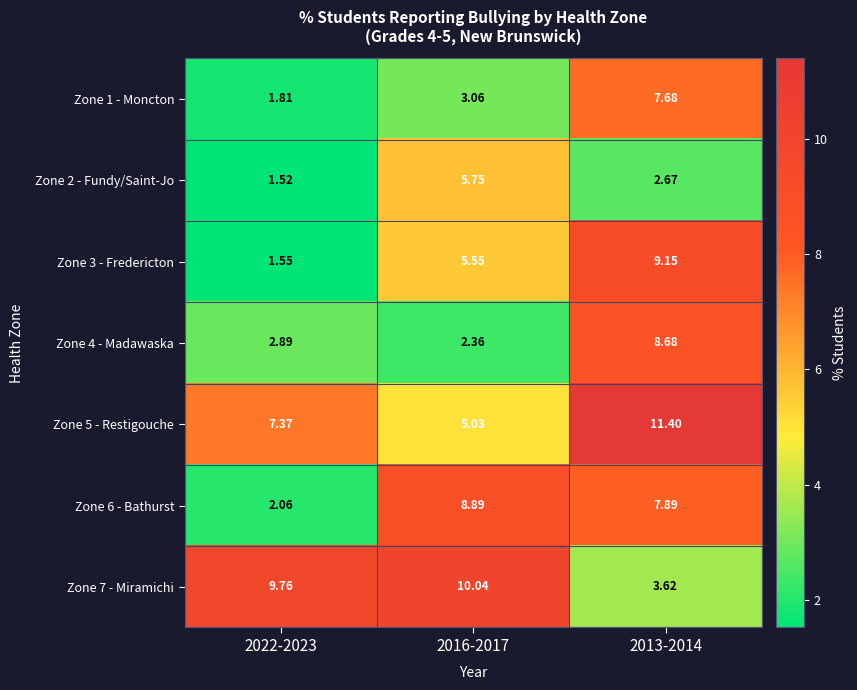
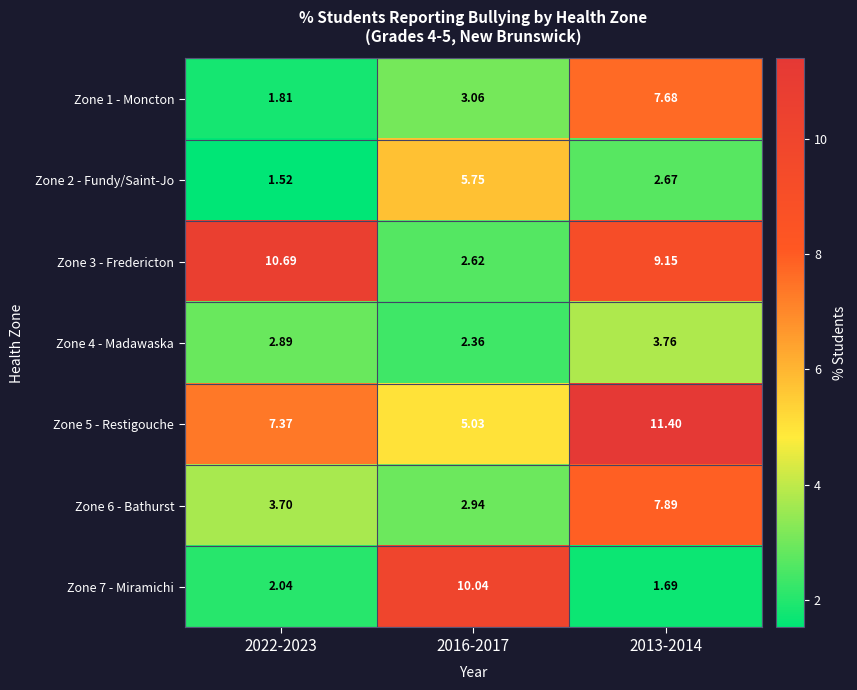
Zone 3 - Fredericton, 2022-2023: 1.55 -> 10.69
Zone 3 - Fredericton, 2016-2017: 5.55 -> 2.62
Zone 4 - Madawaska, 2013-2014: 8.68 -> 3.76
Zone 6 - Bathurst, 2022-2023: 2.06 -> 3.70
Zone 6 - Bathurst, 2016-2017: 8.89 -> 2.94
Zone 7 - Miramichi, 2022-2023: 9.76 -> 2.04
Zone 7 - Miramichi, 2013-2014: 3.62 -> 1.69
